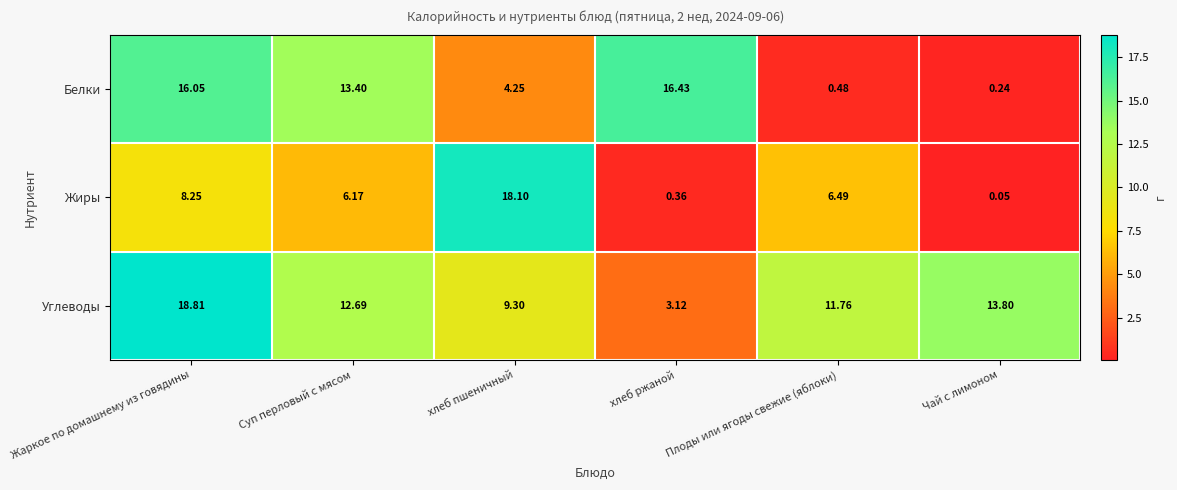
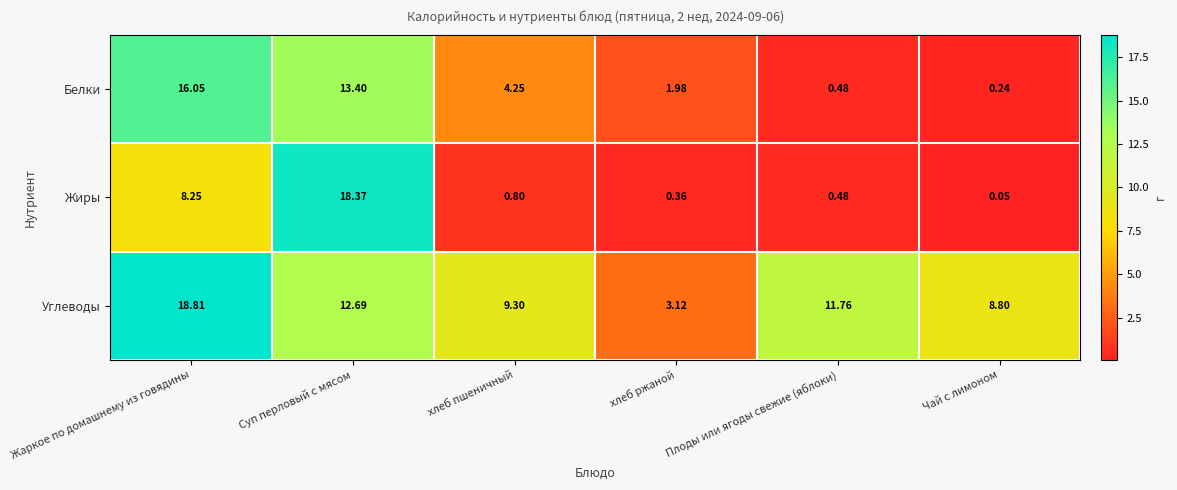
Белки, хлеб ржаной: 16.43 -> 1.98
Жиры, Суп перловый с мясом: 6.17 -> 18.37
Жиры, хлеб пшеничный: 18.10 -> 0.80
Жиры, Плоды или ягоды свежие (яблоки): 6.49 -> 0.48
Углеводы, Чай с лимоном: 13.80 -> 8.80
